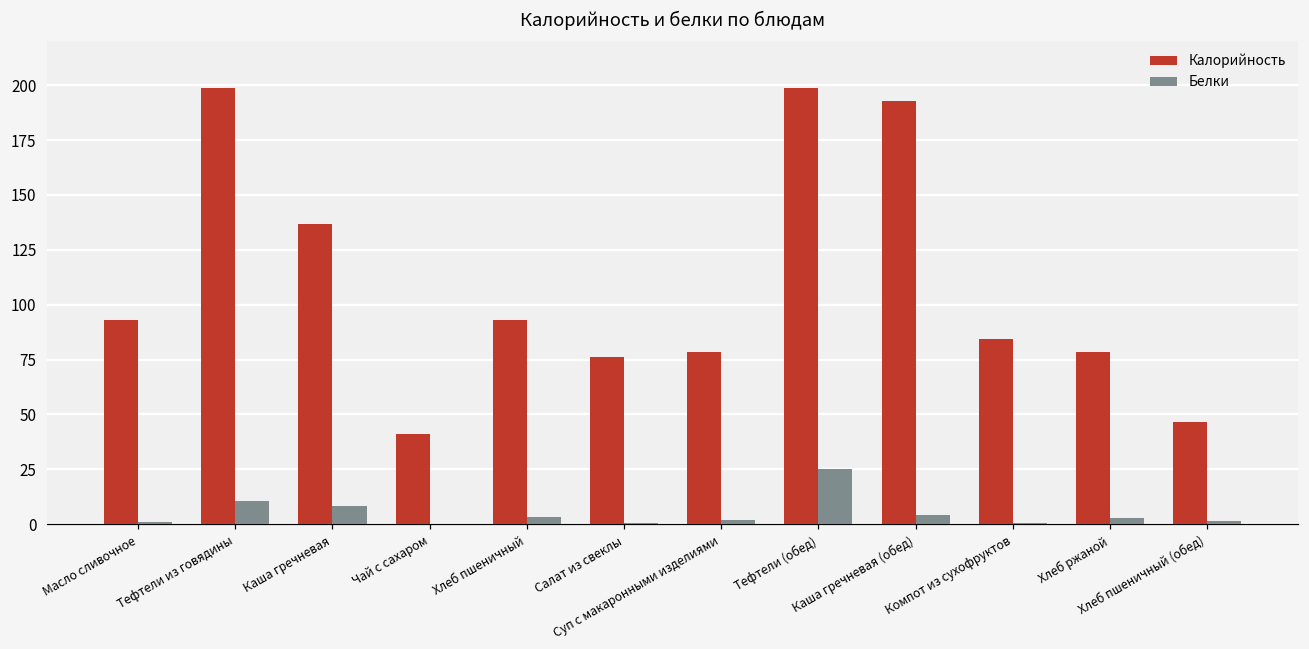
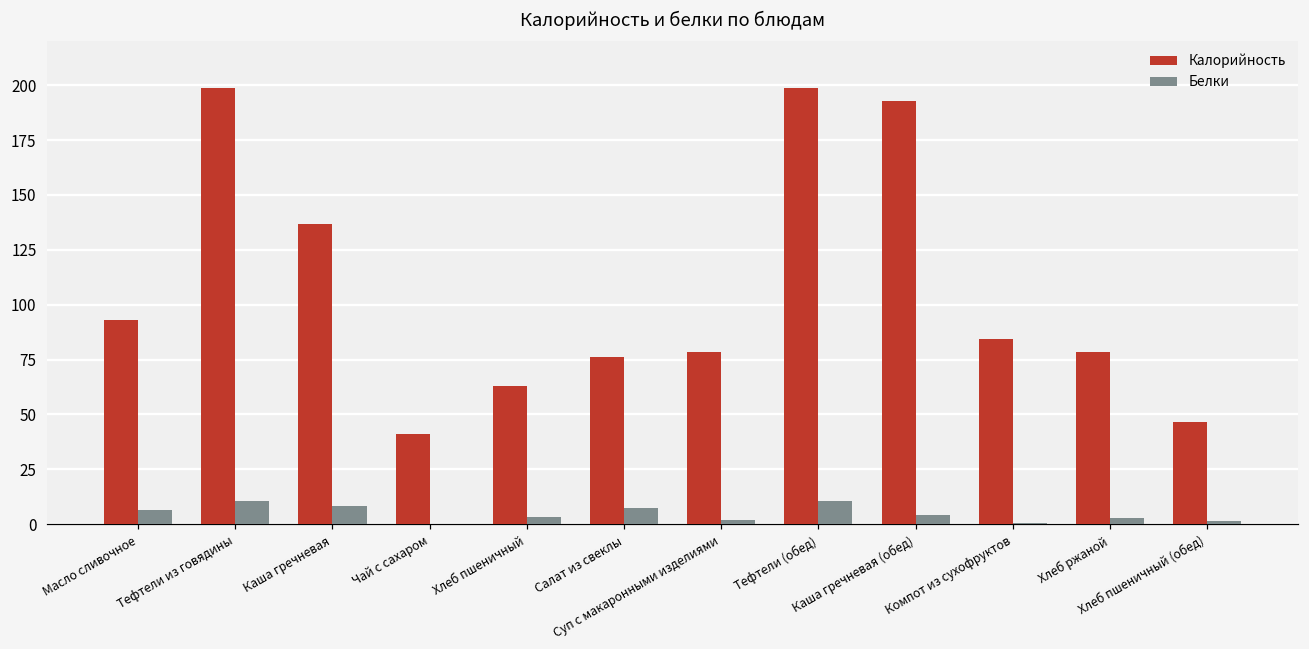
Белки, Масло сливочное: 1 -> 7
Калорийность, Хлеб пшеничный: 93 -> 63
Белки, Салат из свеклы: 1 -> 7
Белки, Тефтели (обед): 25 -> 11
